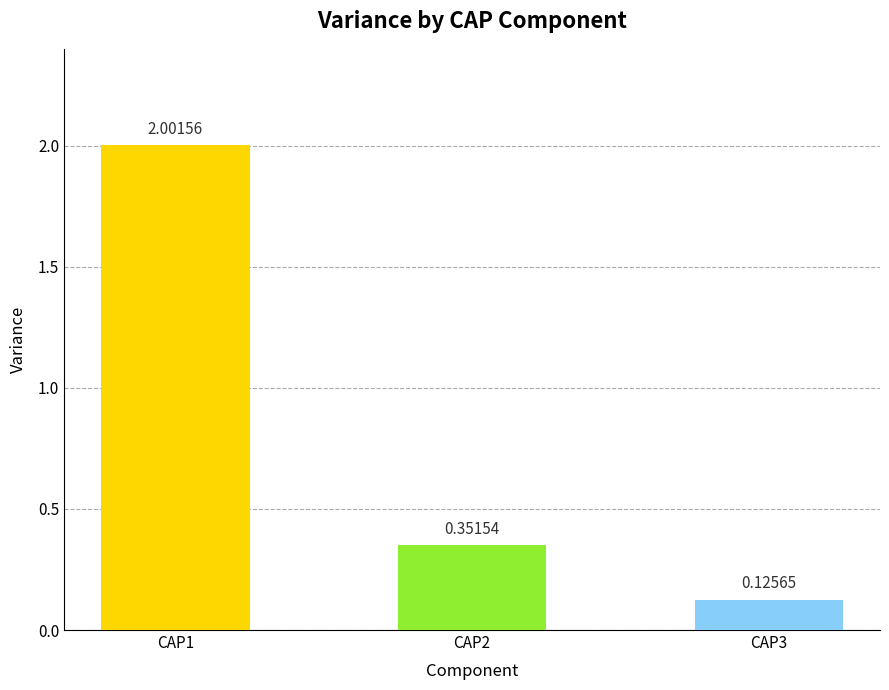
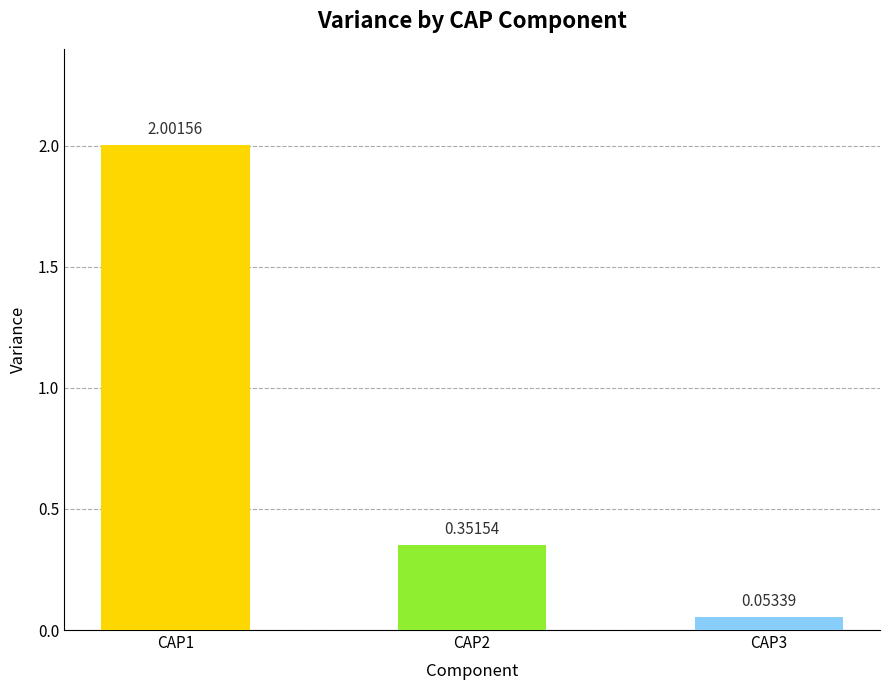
CAP3: 0.12565 -> 0.05339
